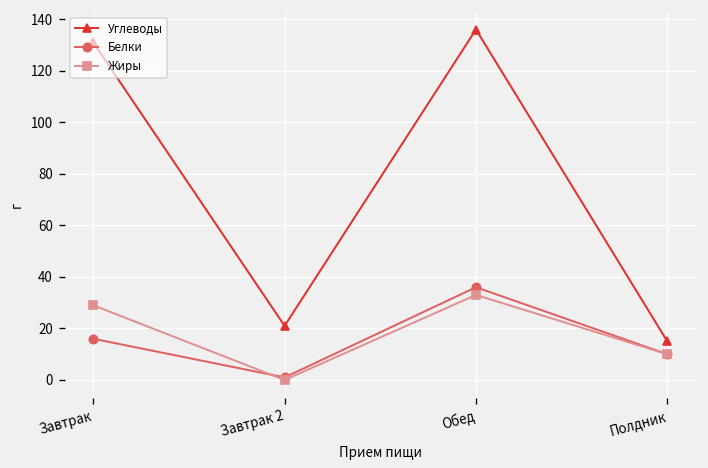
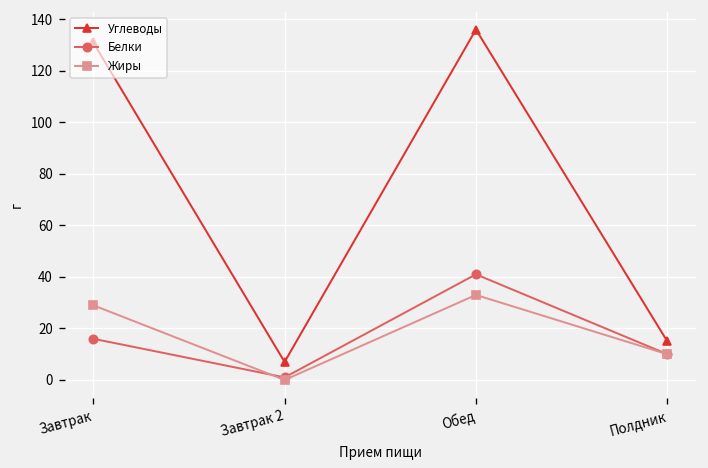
Углеводы, Завтрак 2: 21 -> 7
Белки, Обед: 36 -> 41
